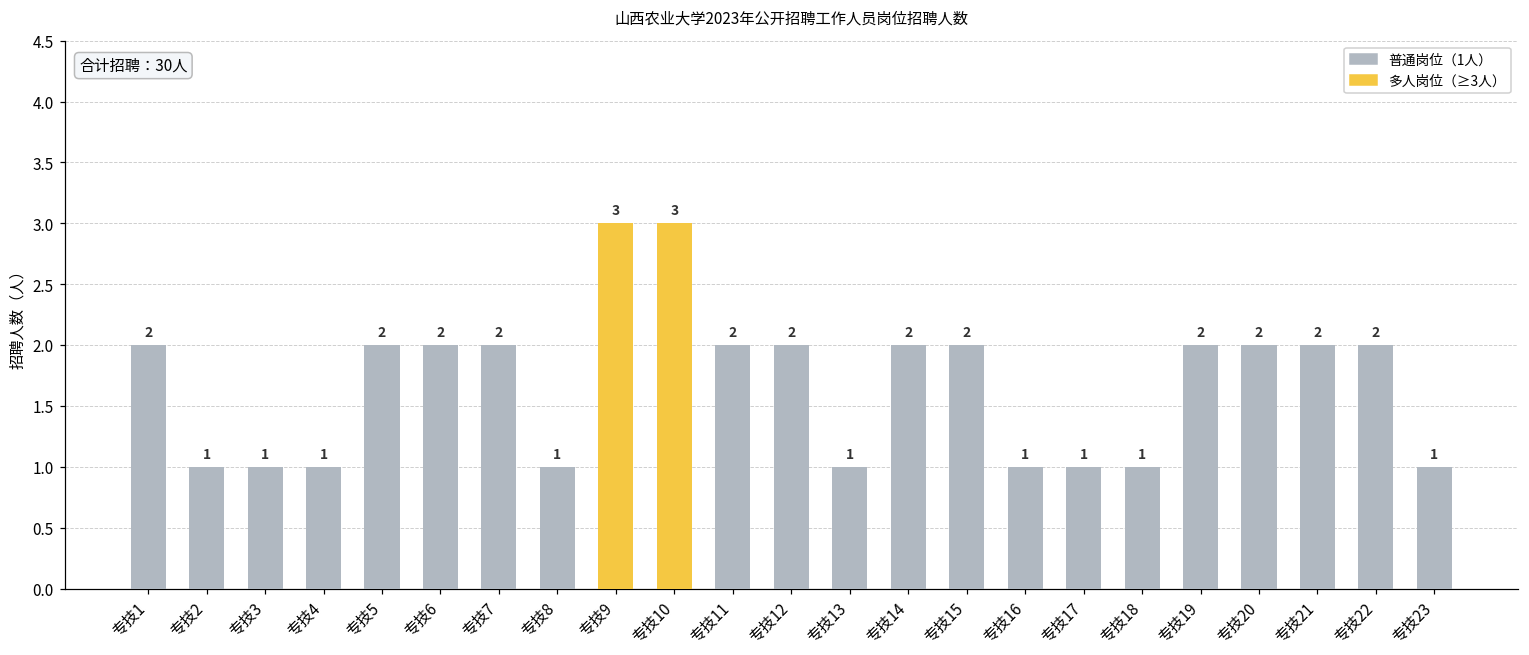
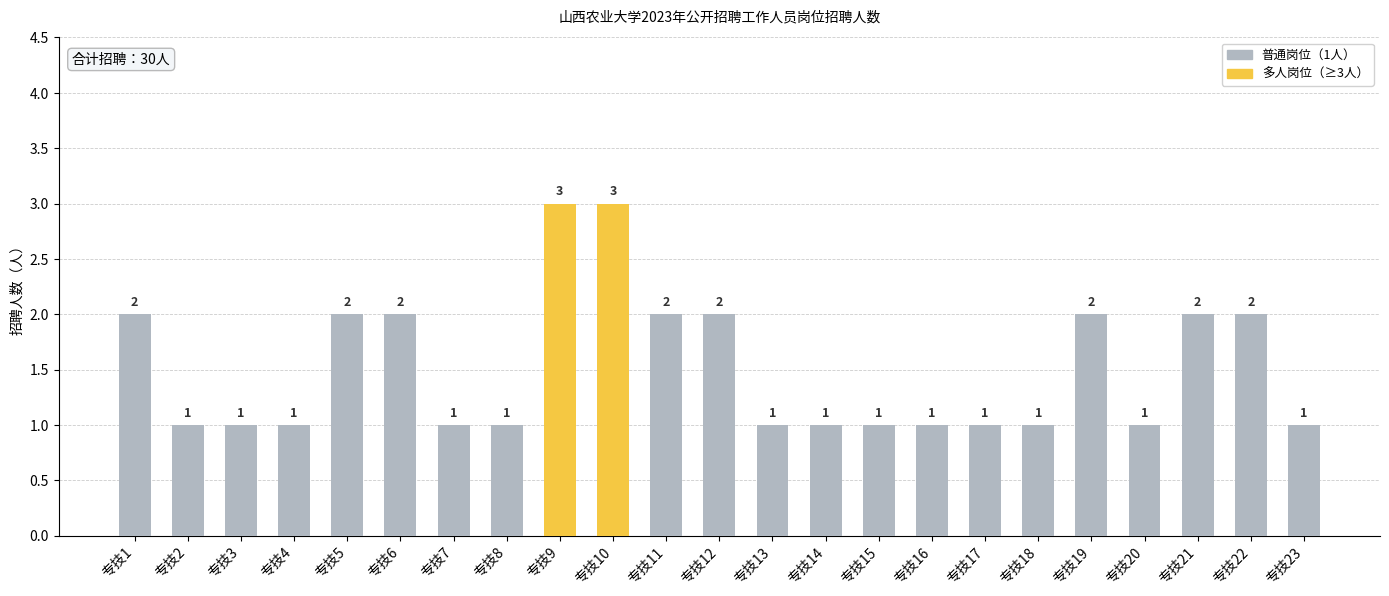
专技7: 2 -> 1
专技14: 2 -> 1
专技15: 2 -> 1
专技20: 2 -> 1
